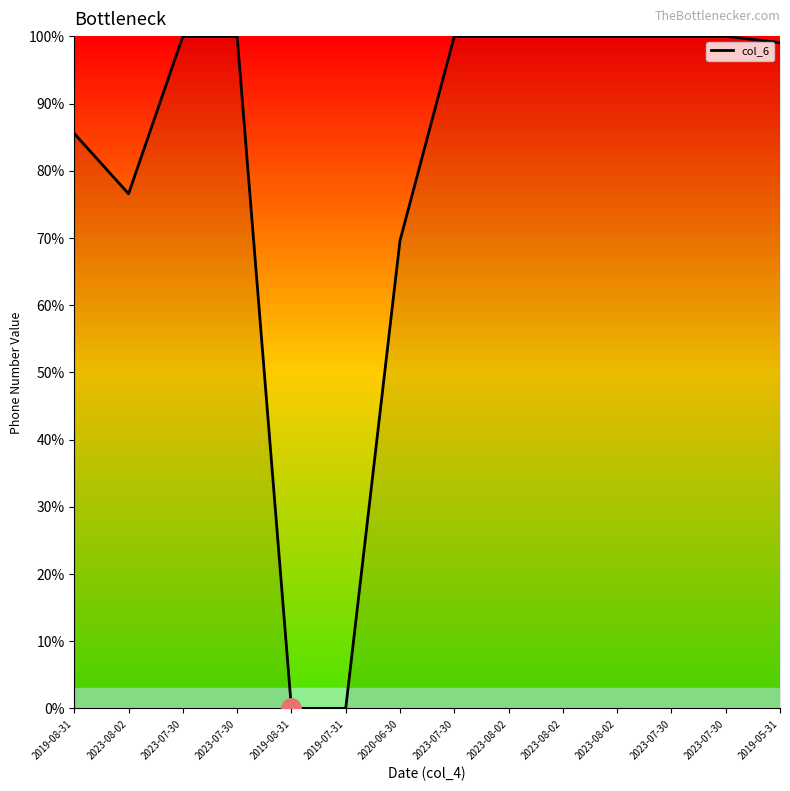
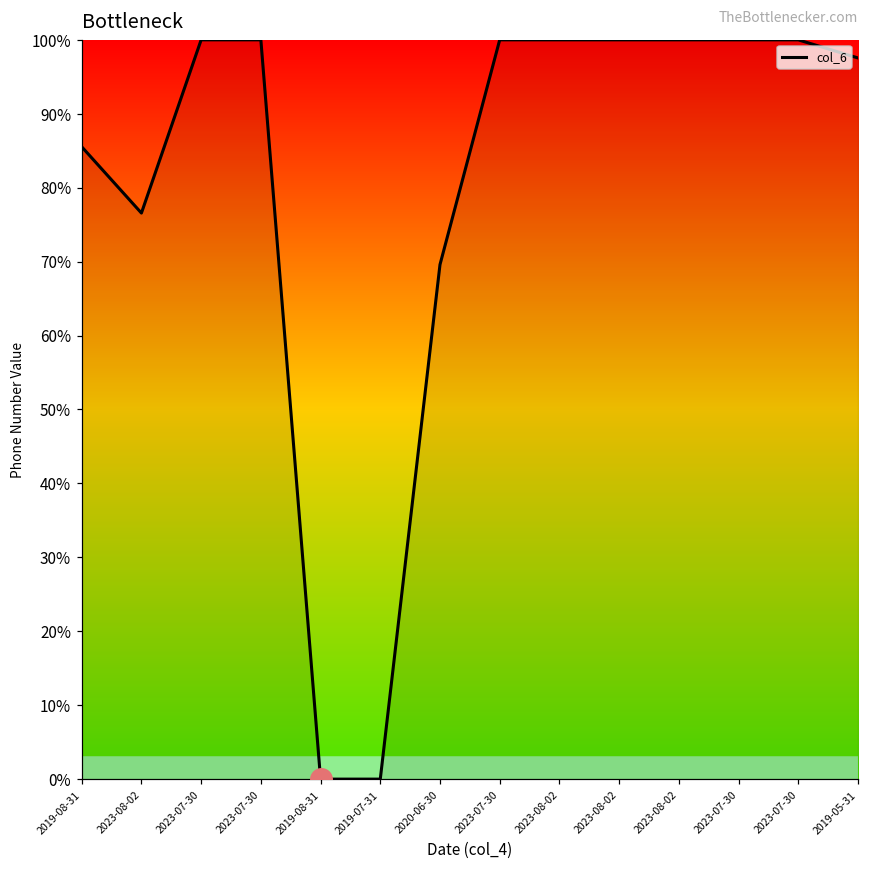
col_6, 2019-05-31: 99% -> 98%
